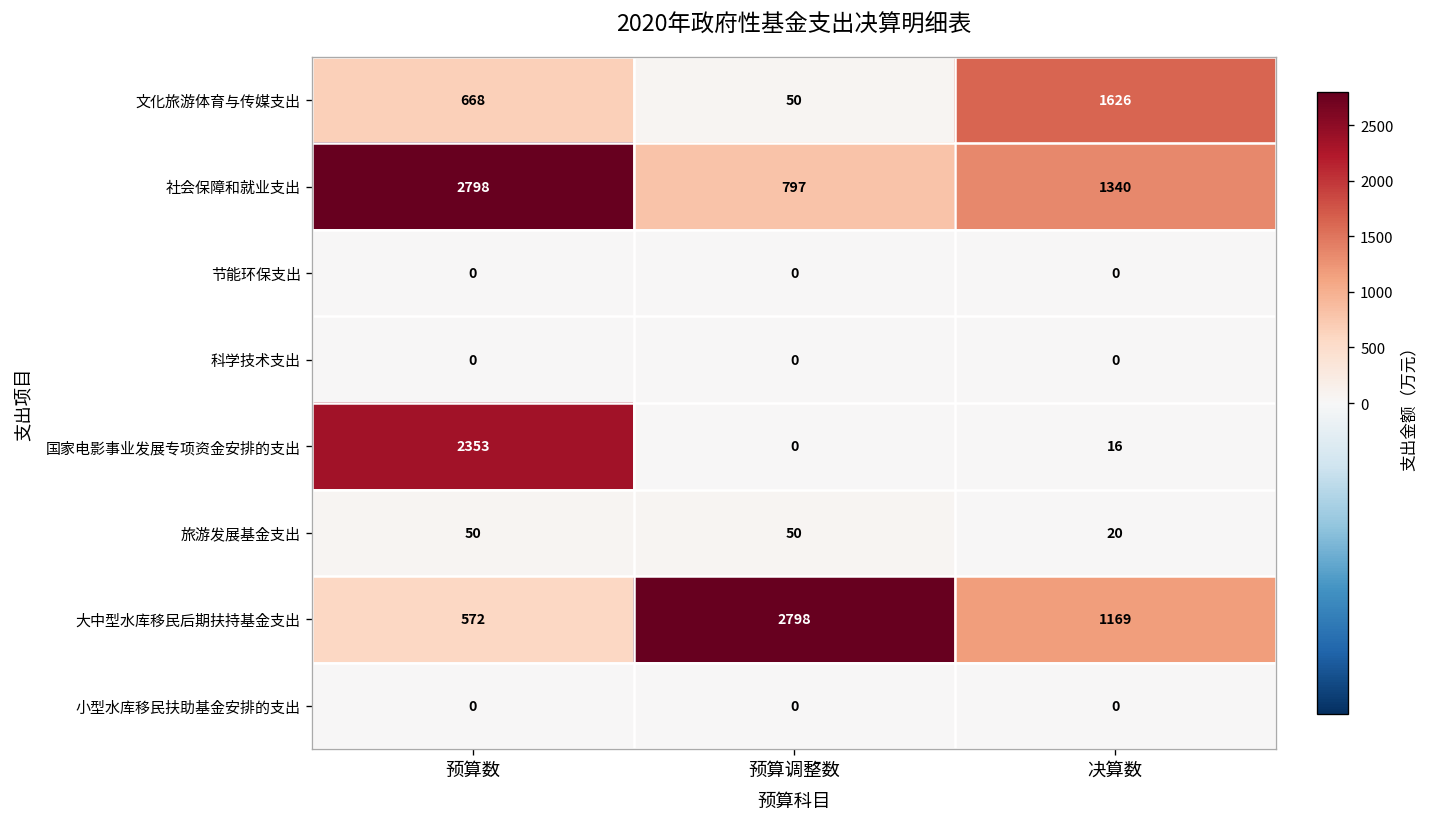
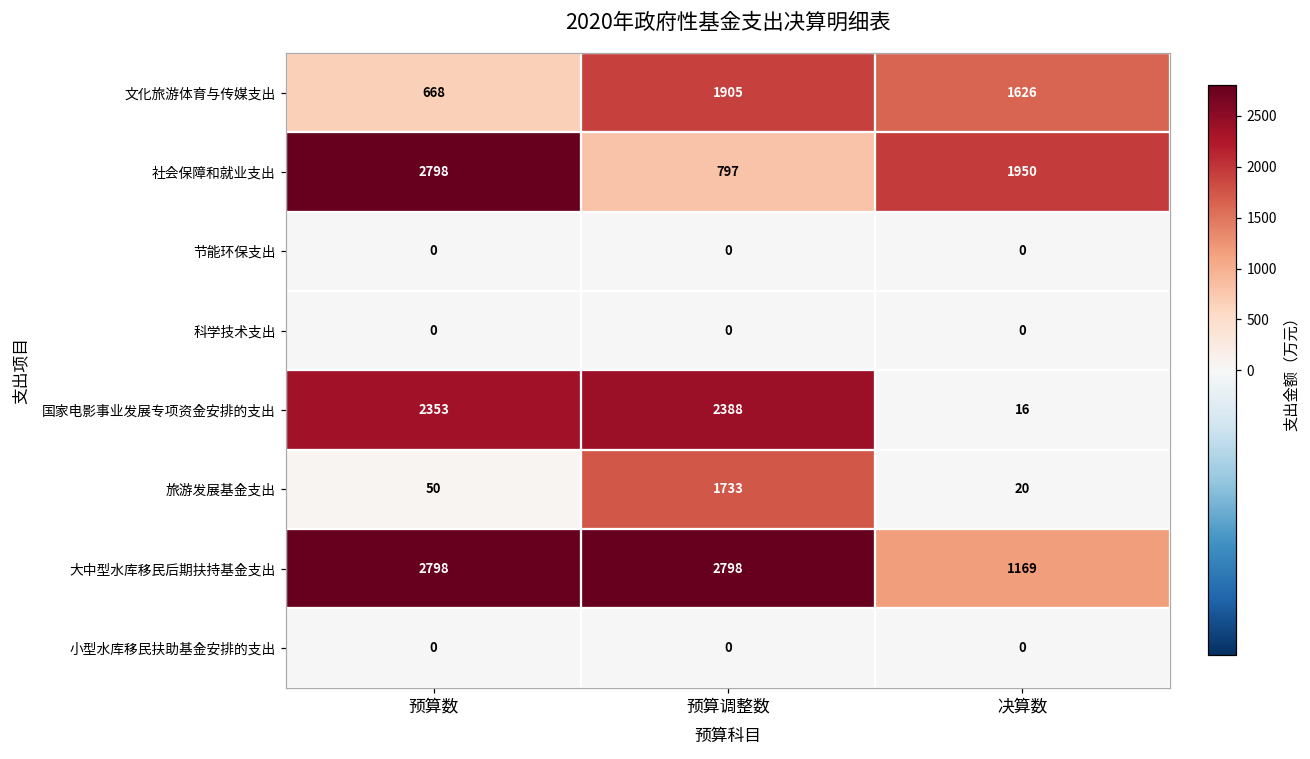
文化旅游体育与传媒支出, 预算调整数: 50 -> 1905
社会保障和就业支出, 决算数: 1340 -> 1950
国家电影事业发展专项资金安排的支出, 预算调整数: 0 -> 2388
旅游发展基金支出, 预算调整数: 50 -> 1733
大中型水库移民后期扶持基金支出, 预算数: 572 -> 2798
